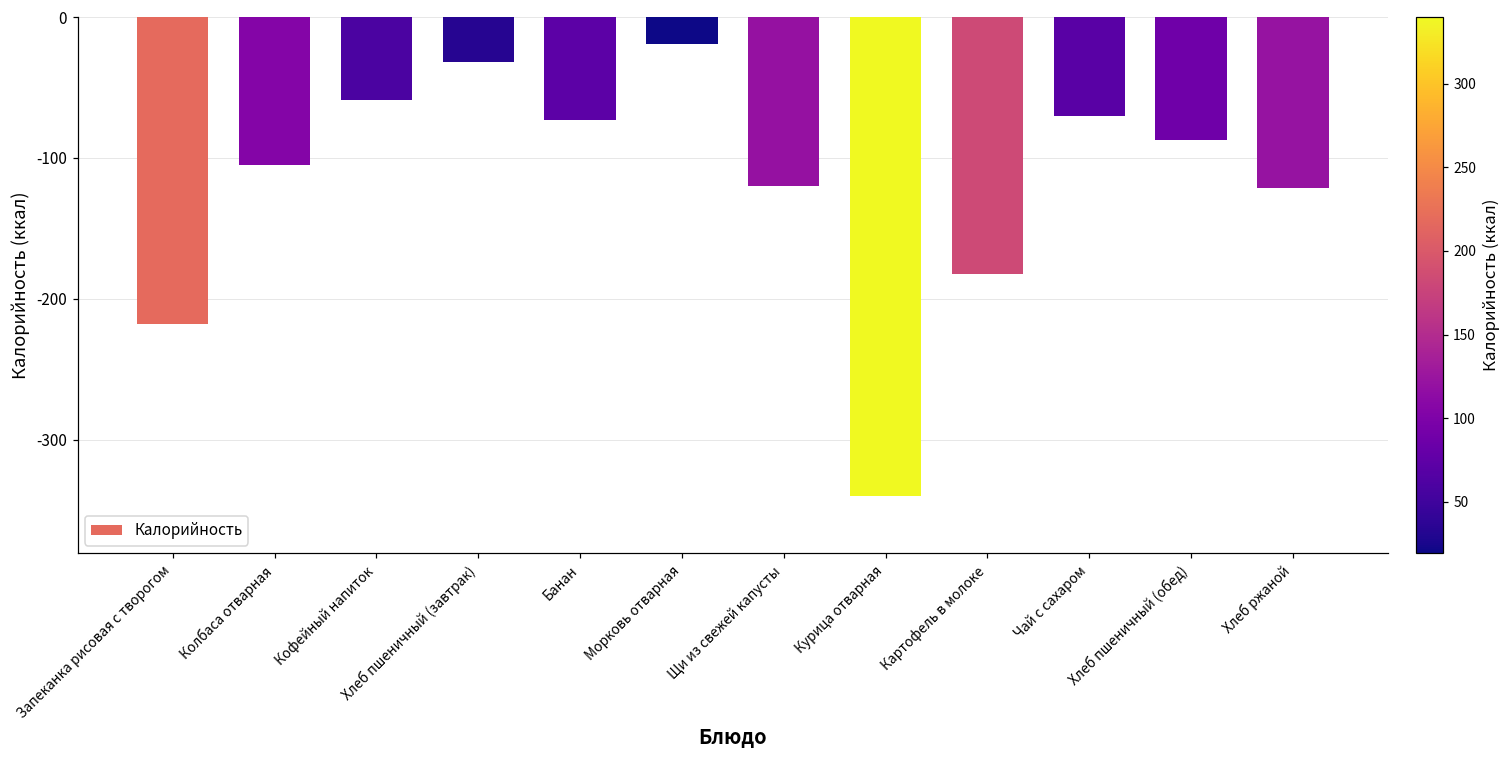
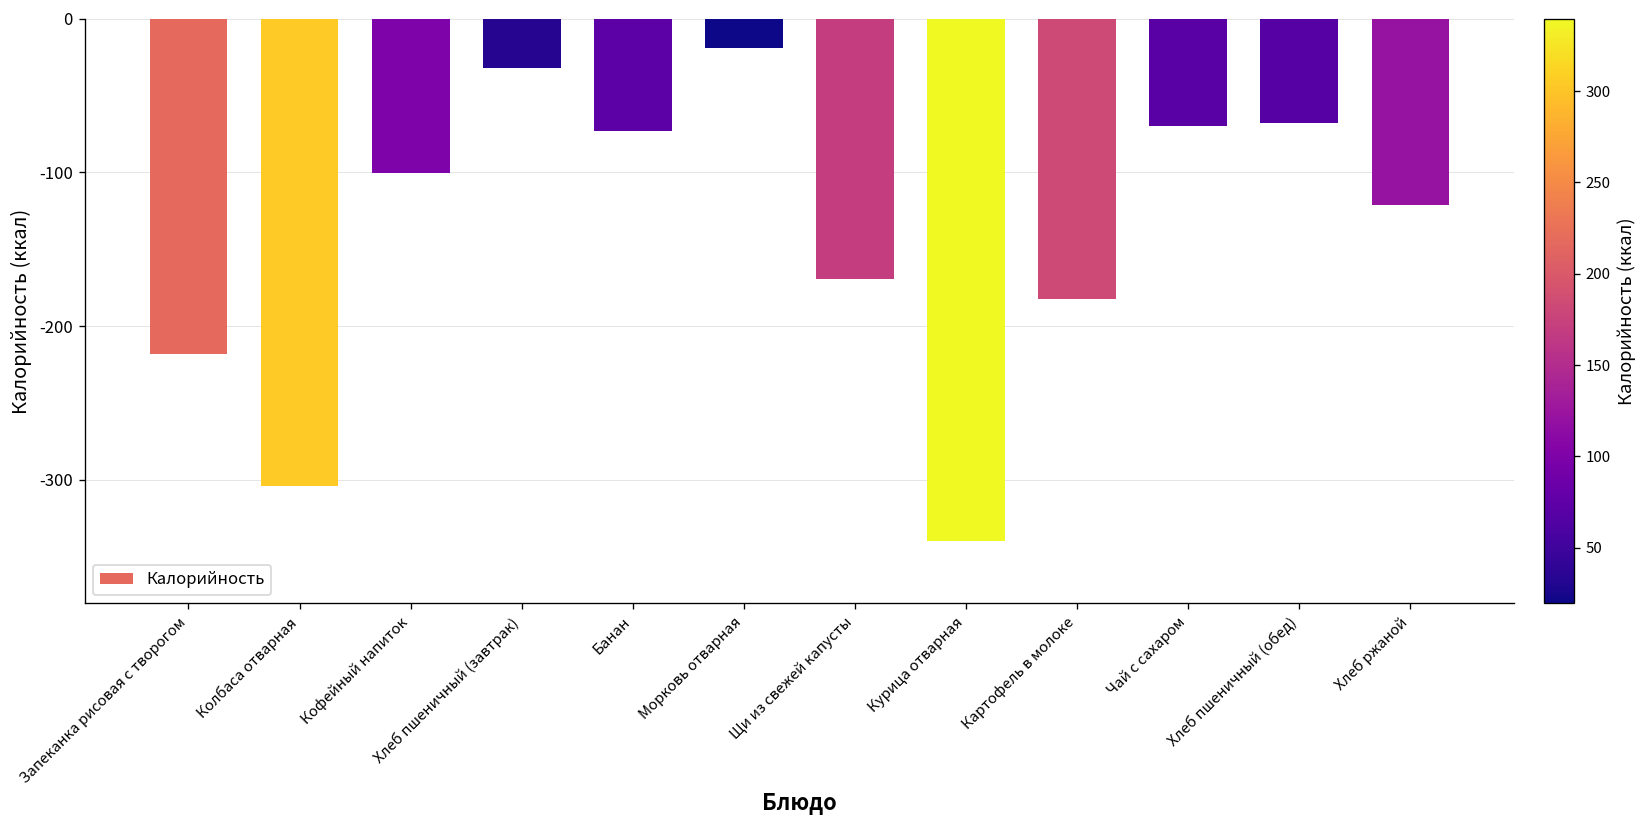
Колбаса отварная: -105 -> -304
Кофейный напиток: -59 -> -101
Щи из свежей капусты: -120 -> -170
Хлеб пшеничный (обед): -87 -> -68
